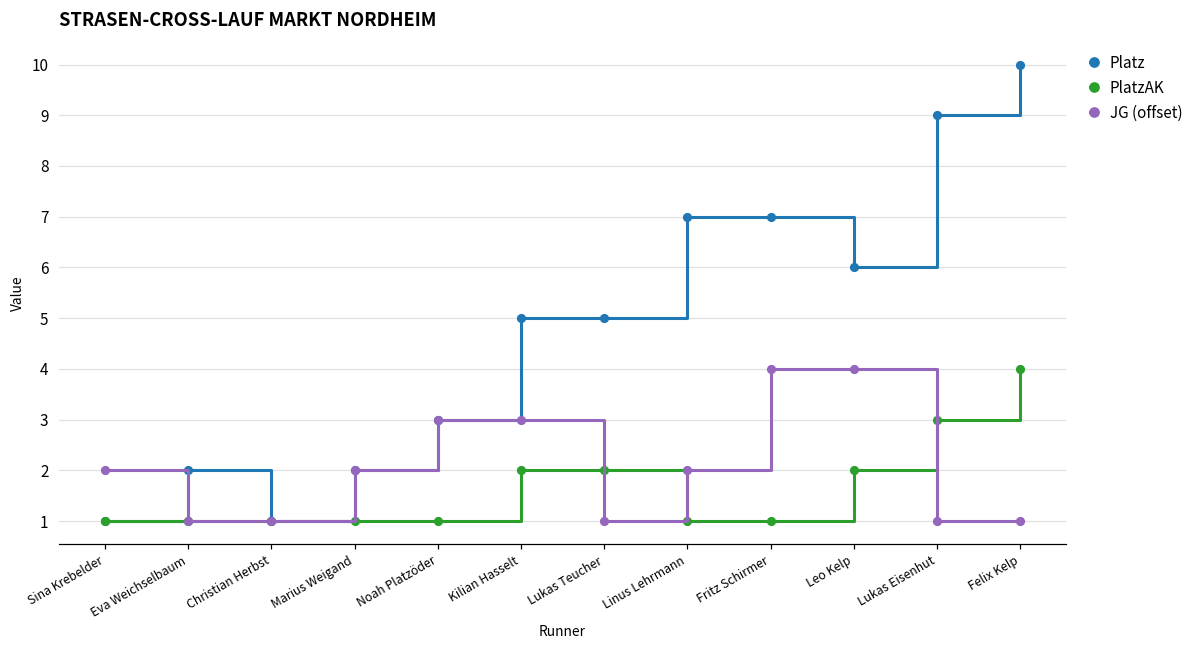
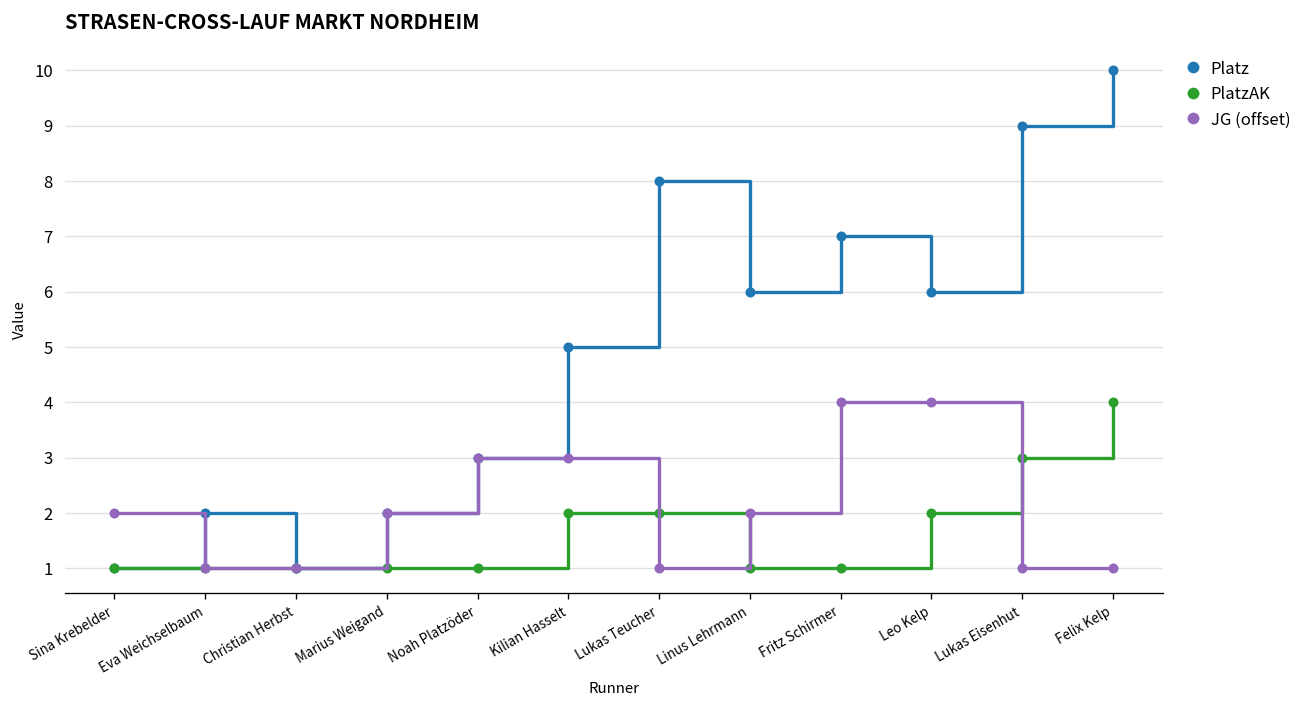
Platz, Lukas Teucher: 5 -> 8
Platz, Linus Lehrmann: 7 -> 6
